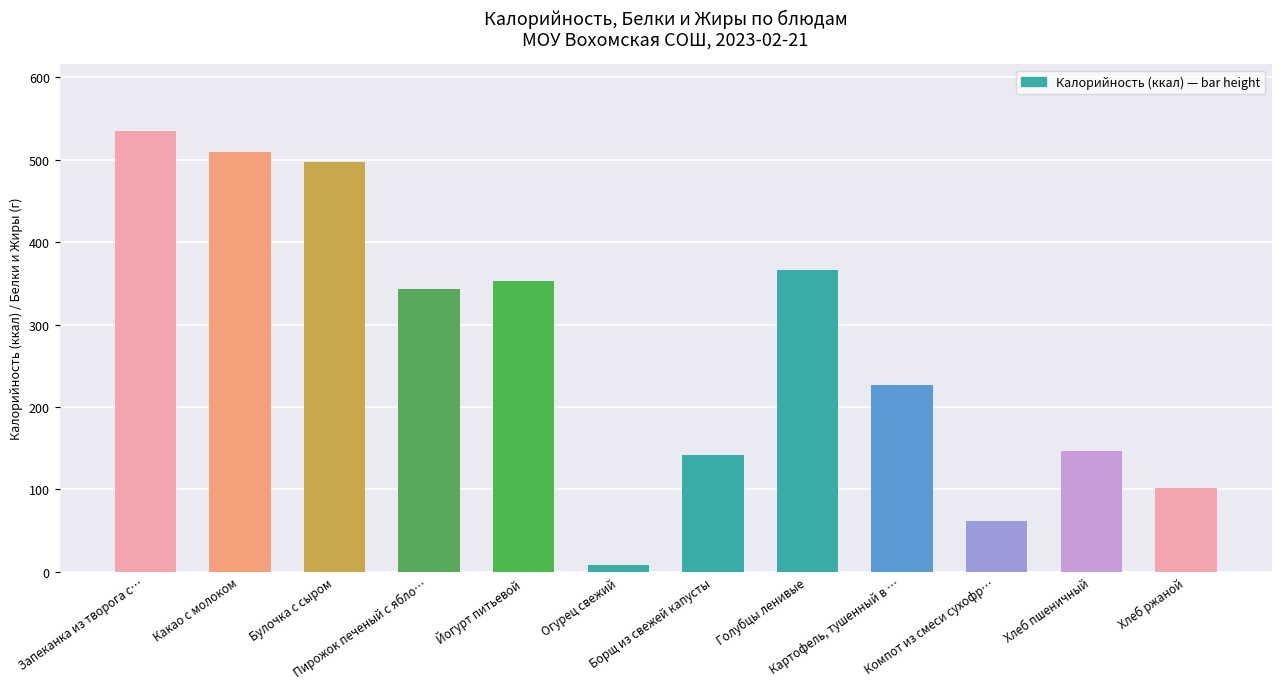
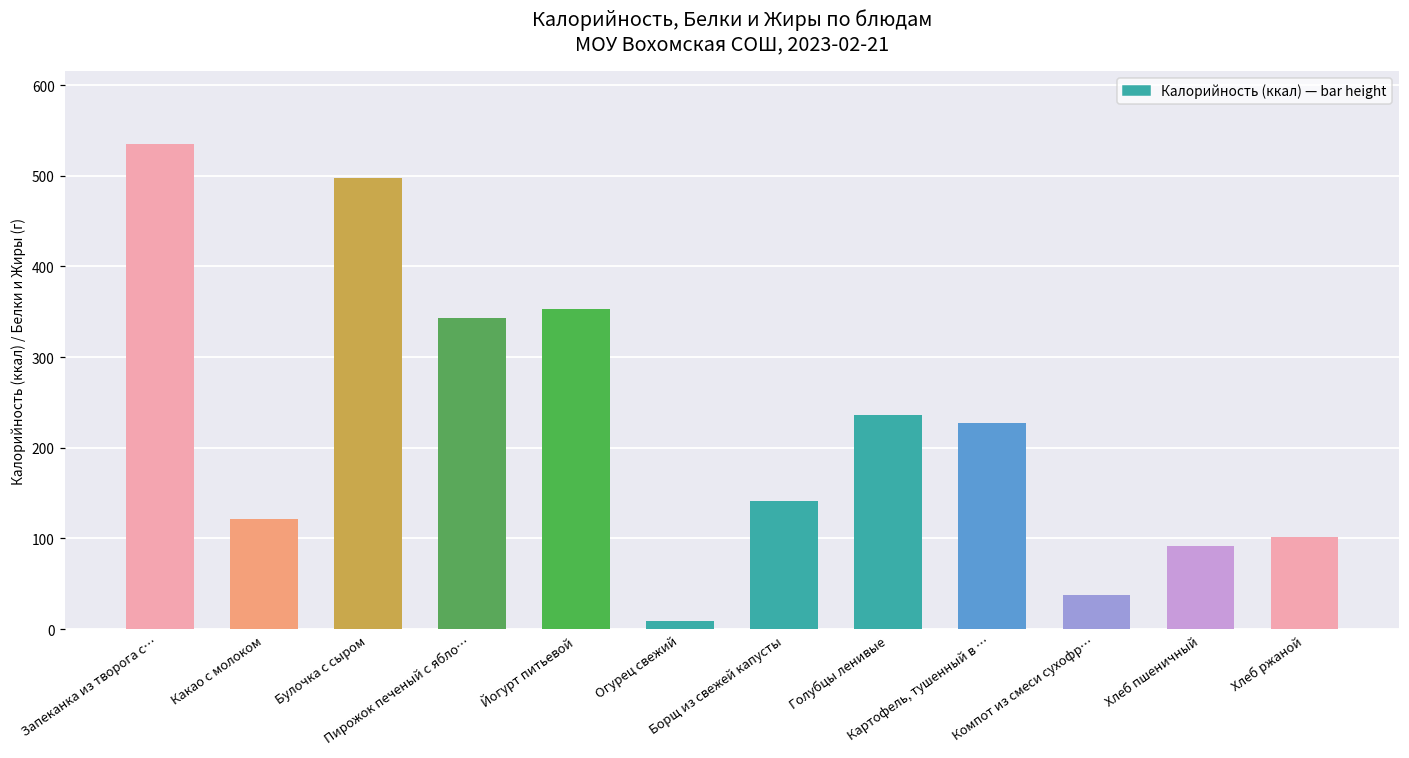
Какао с молоком: 510 -> 120
Голубцы ленивые: 370 -> 240
Компот из смеси сухофр…: 60 -> 40
Хлеб пшеничный: 150 -> 90
